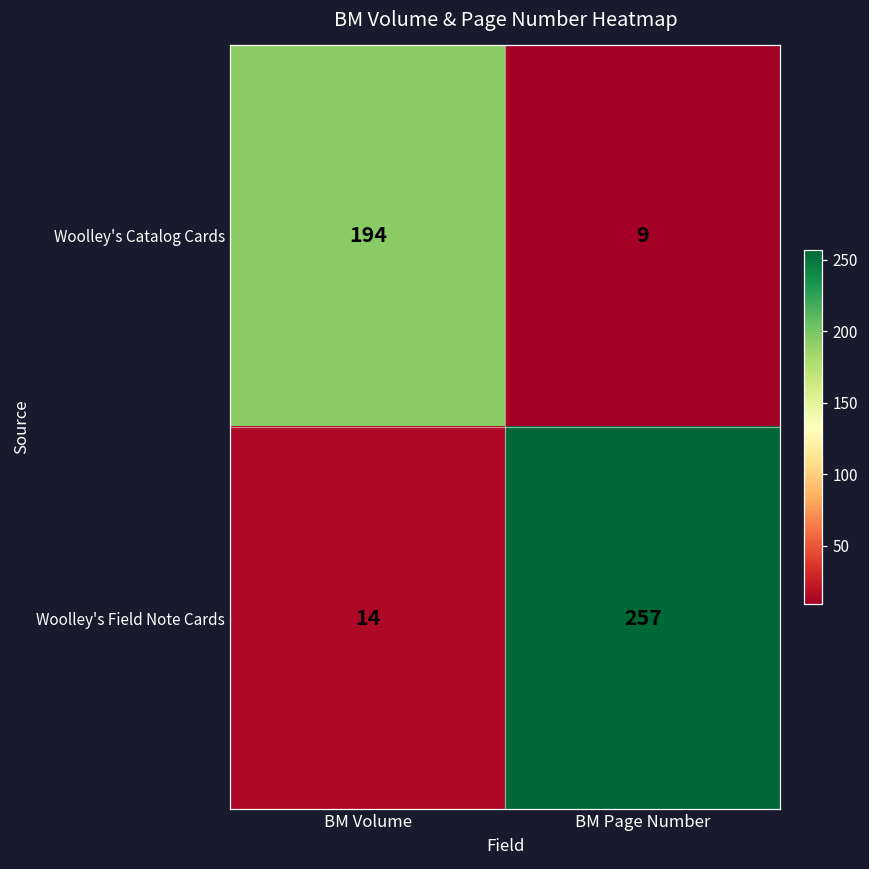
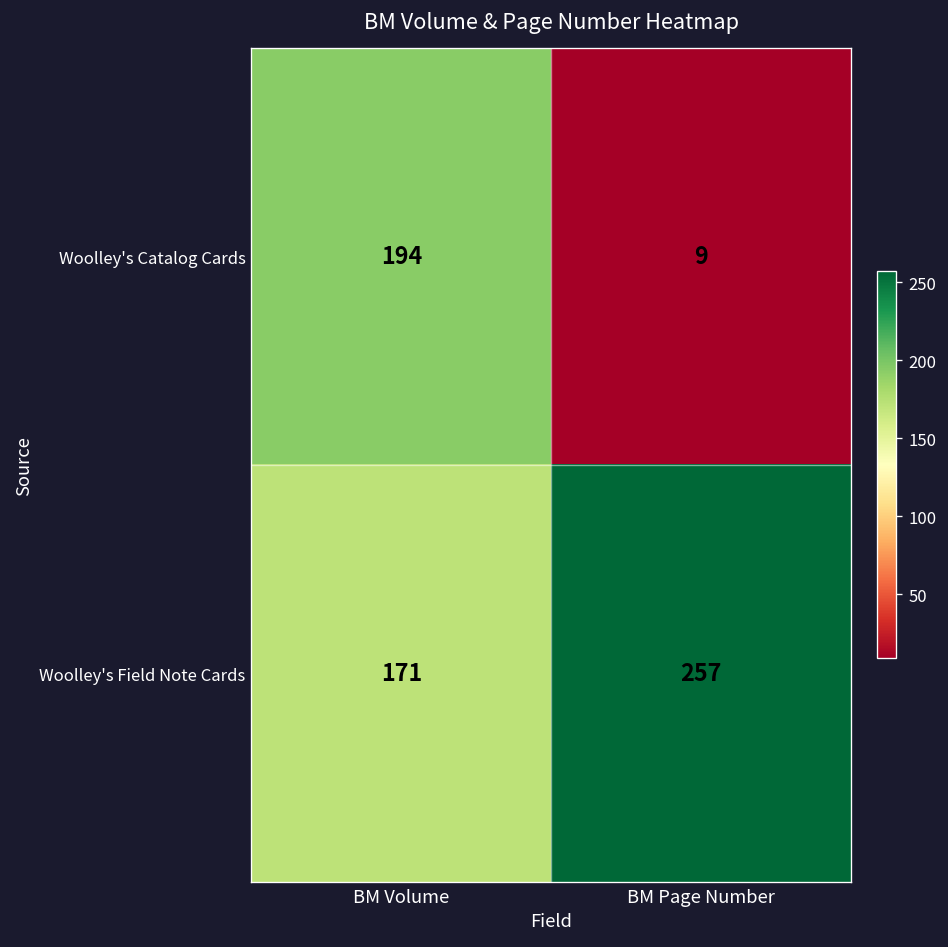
Woolley's Field Note Cards, BM Volume: 14 -> 171
